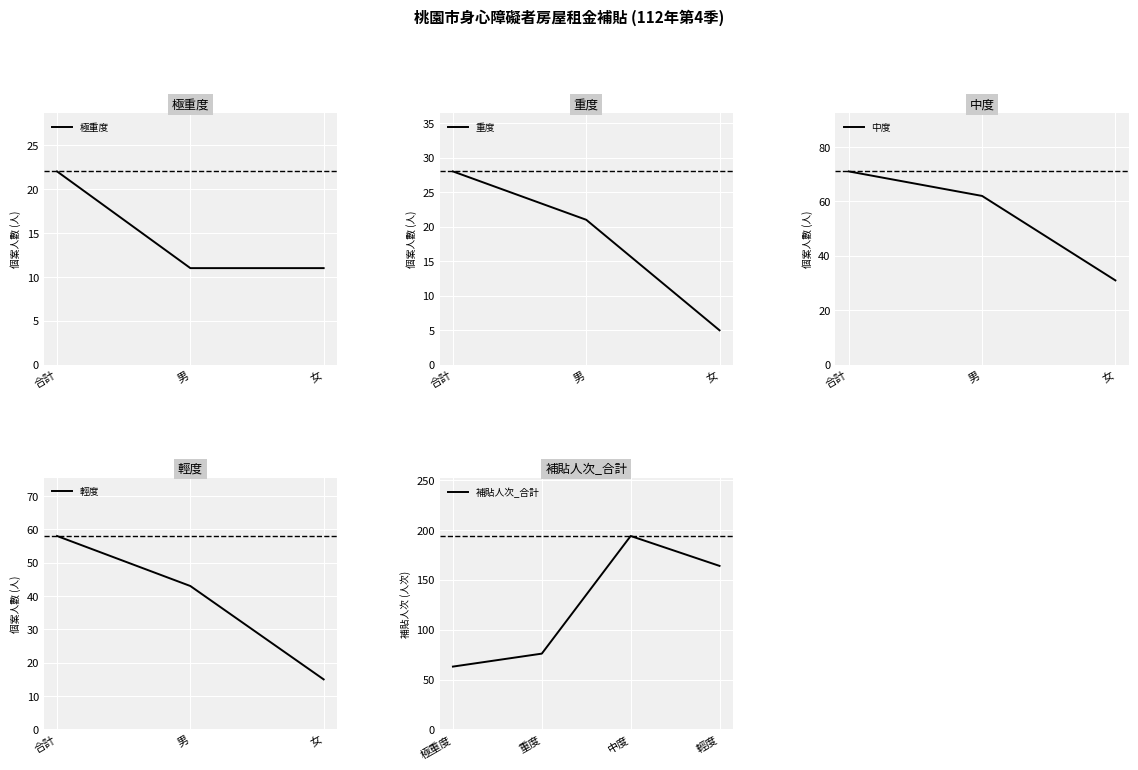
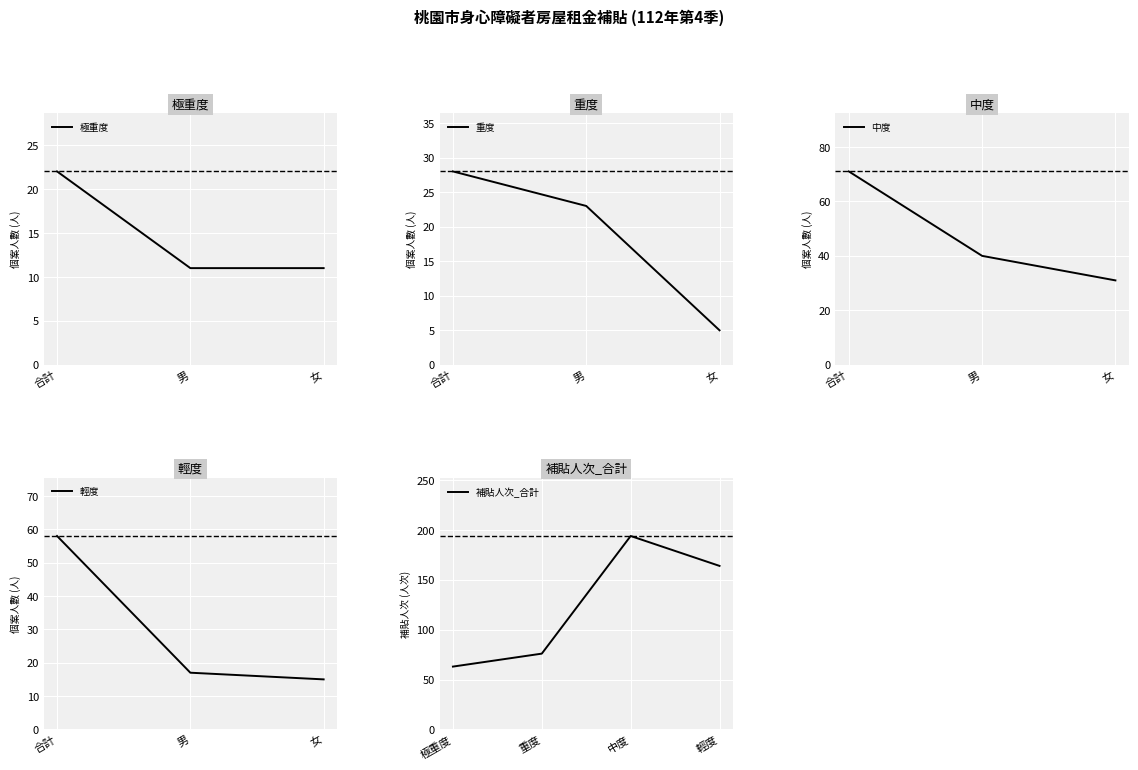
重度, 男: 21 -> 23
中度, 男: 62 -> 40
輕度, 男: 43 -> 17
